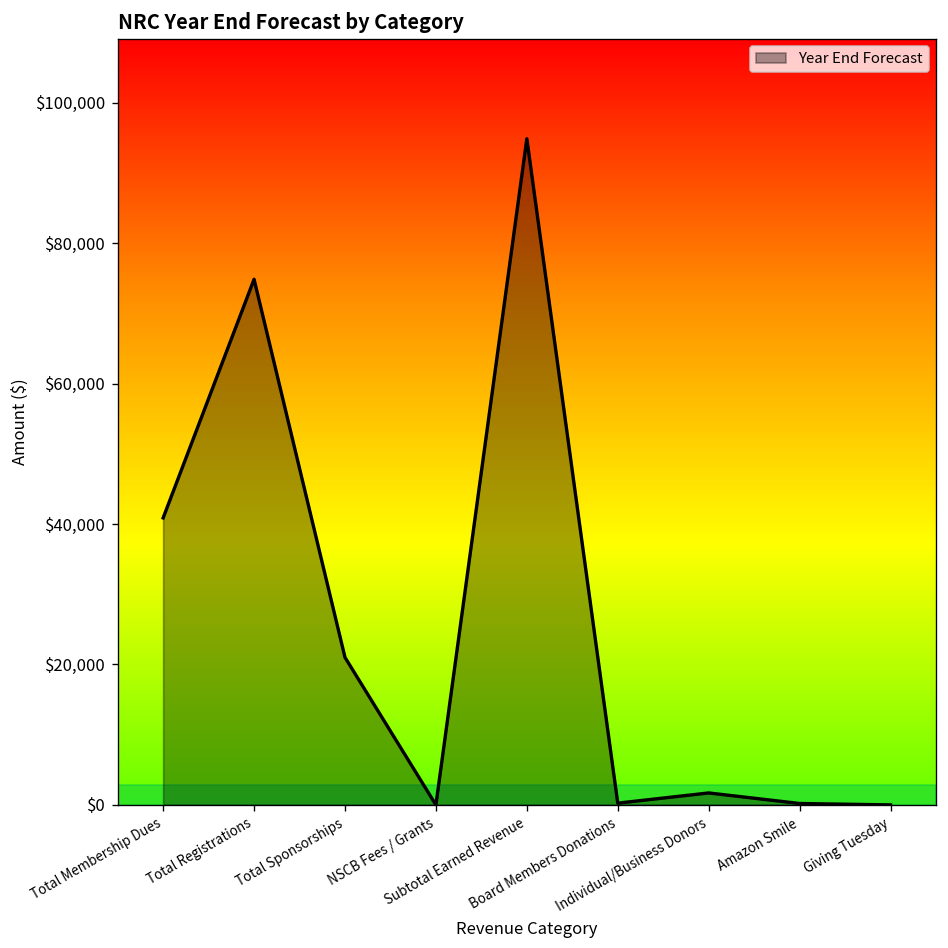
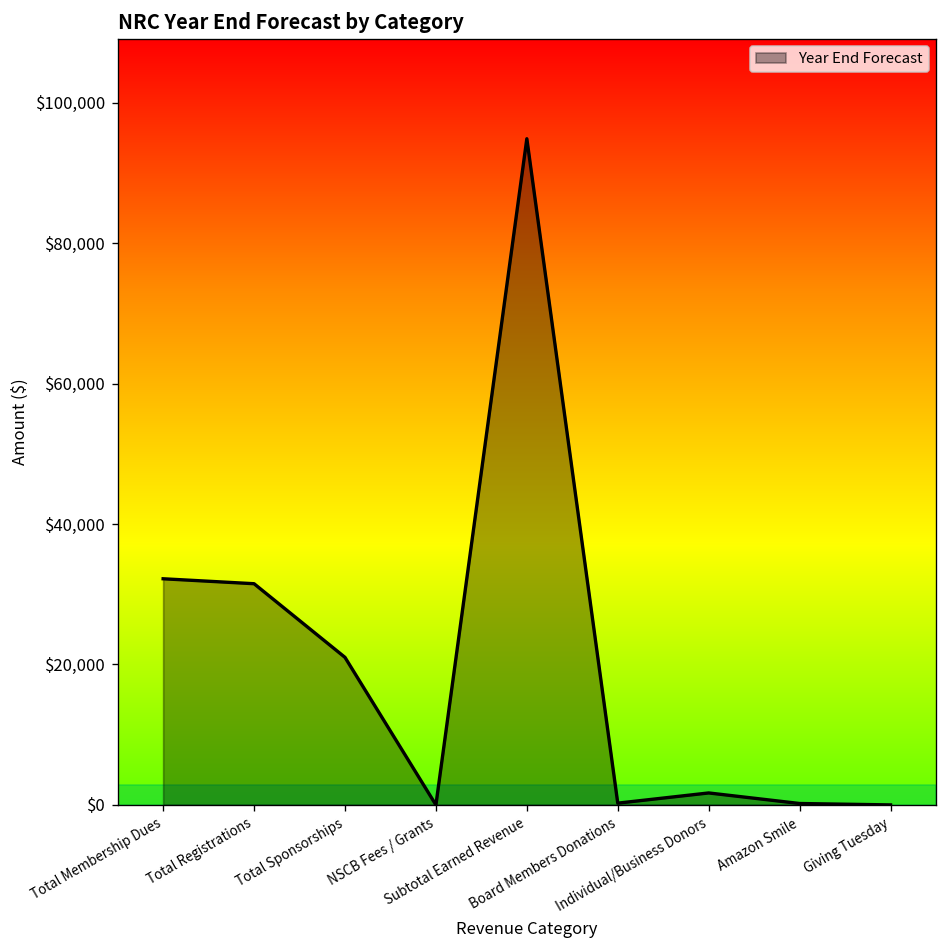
Total Membership Dues: $41,000 -> $32,000
Total Registrations: $75,000 -> $32,000
